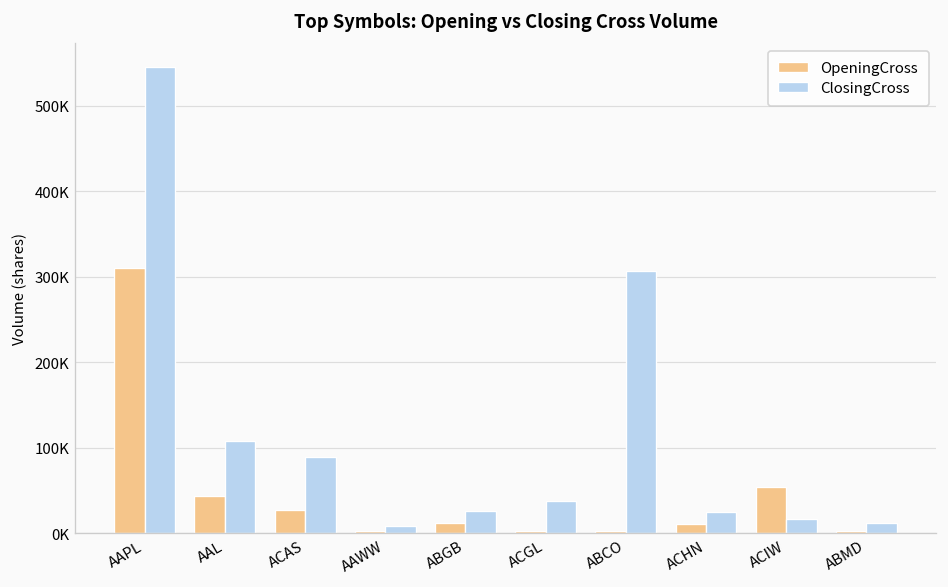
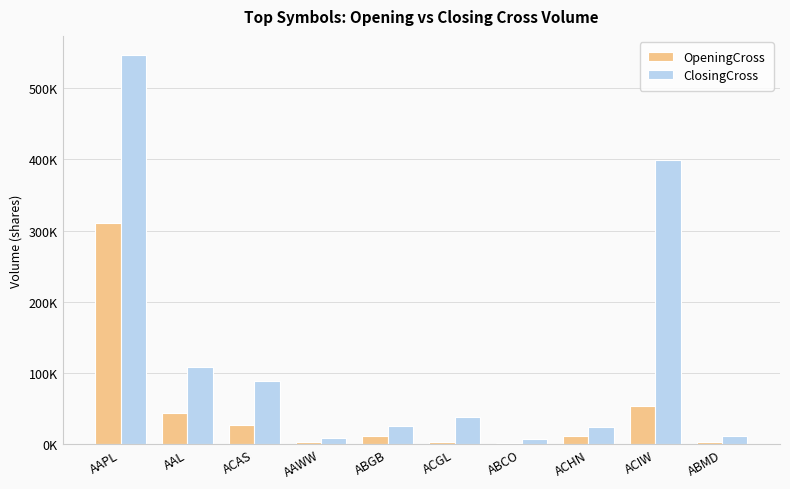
ClosingCross, ABCO: 310000 -> 10000
ClosingCross, ACIW: 20000 -> 400000
